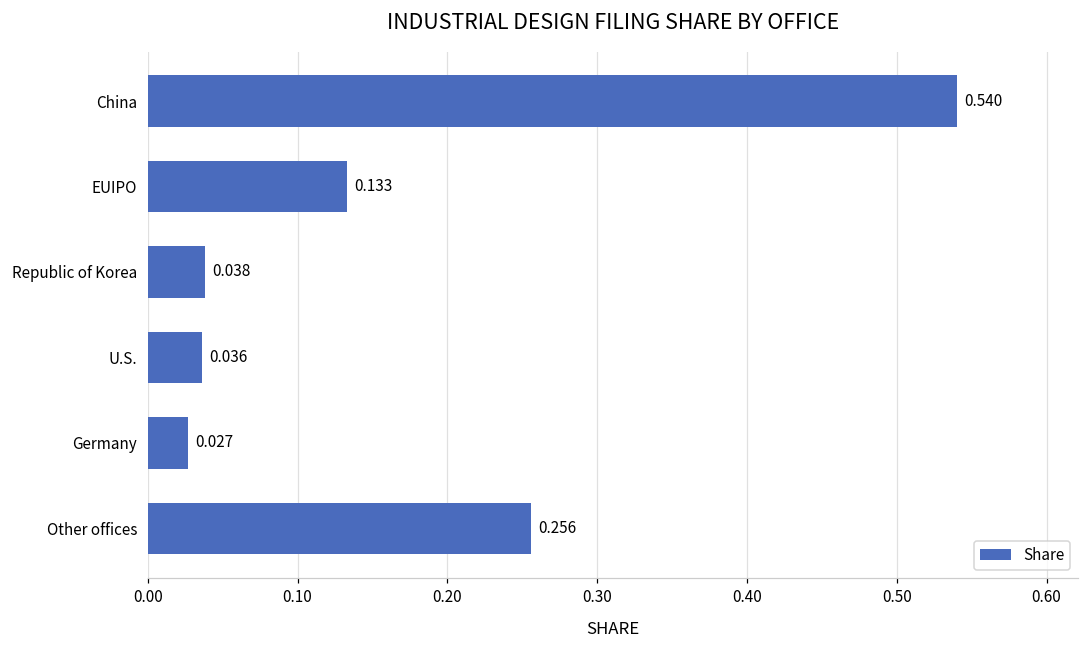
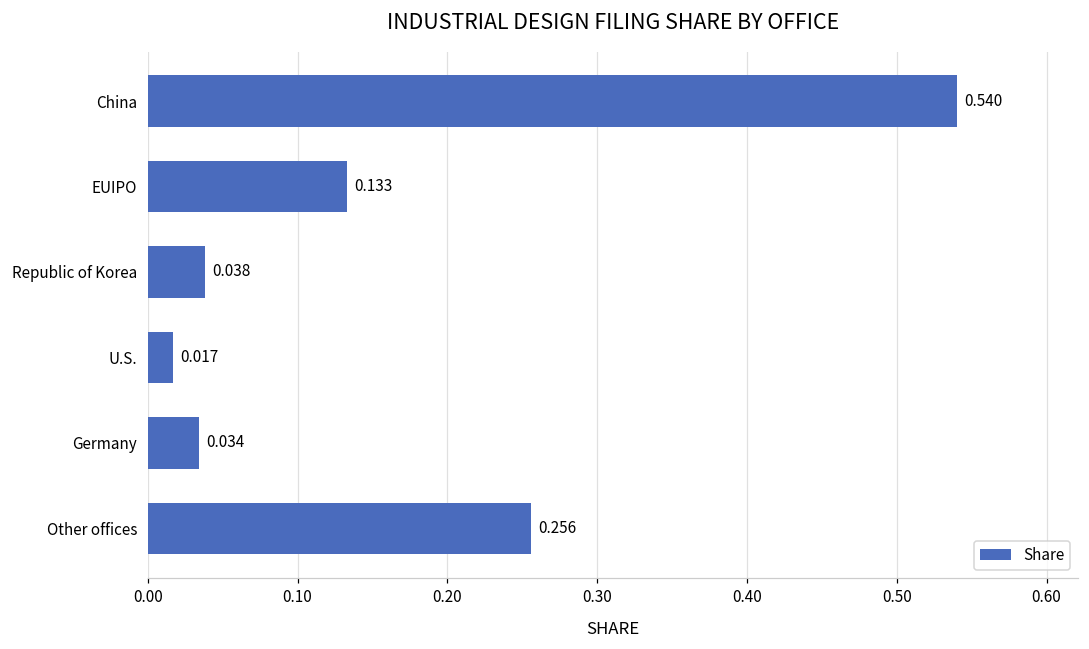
U.S.: 0.036 -> 0.017
Germany: 0.027 -> 0.034
